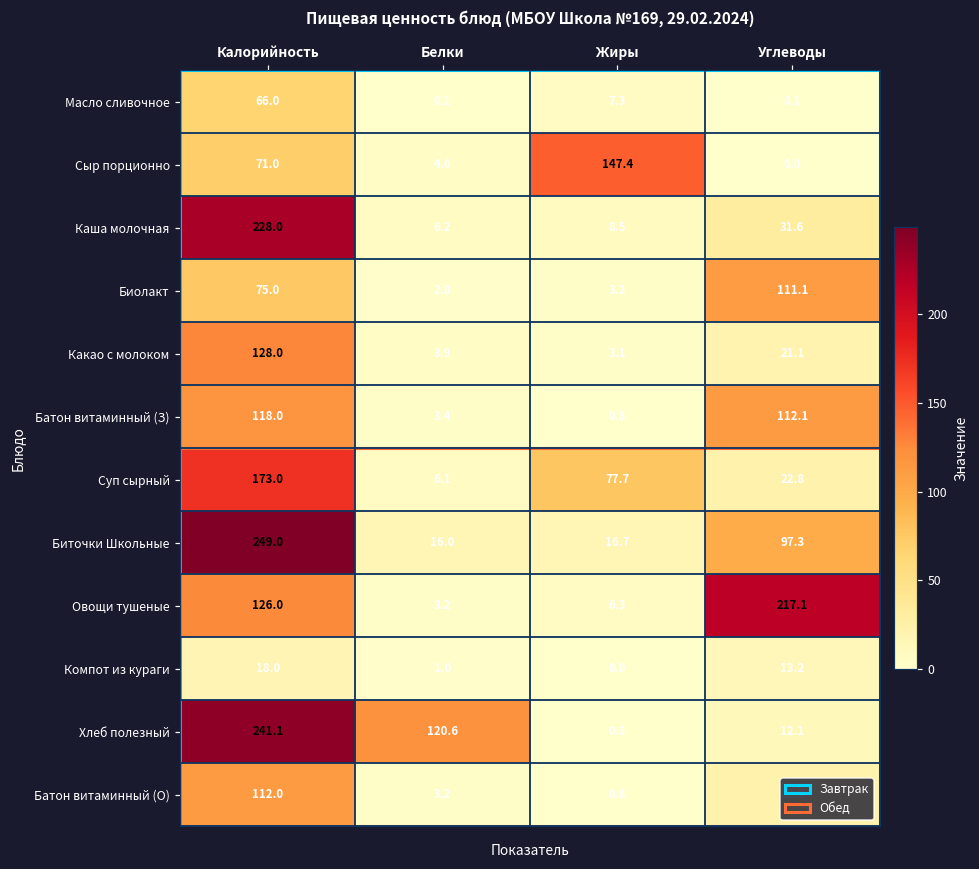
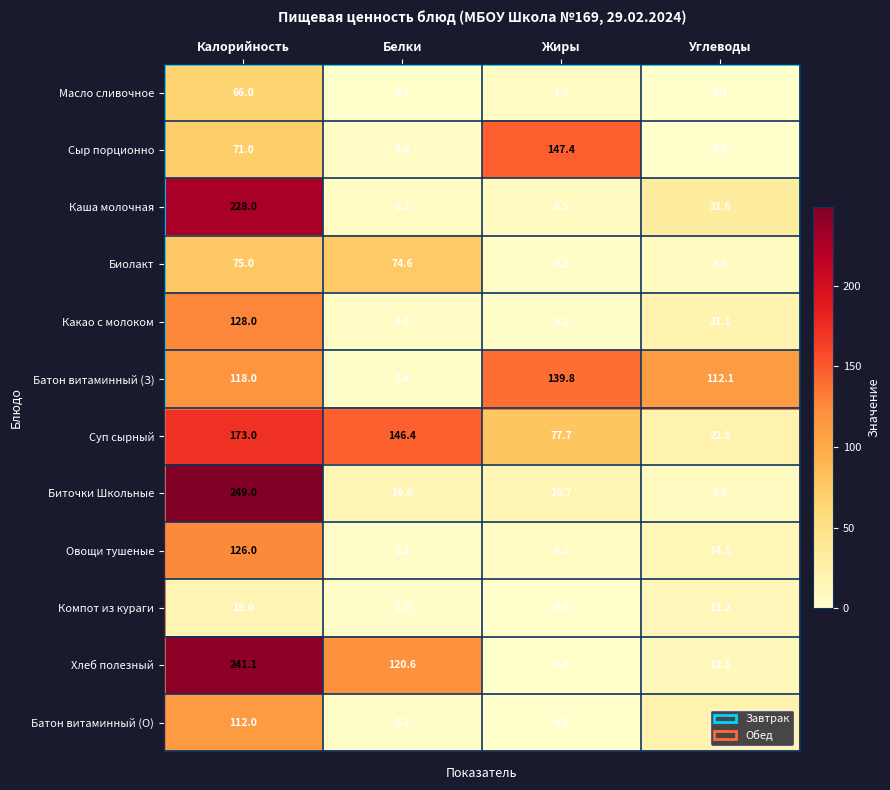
Биолакт, Белки: 2.8 -> 74.6
Биолакт, Углеводы: 111.1 -> 8.0
Батон витаминный (З), Жиры: 0.8 -> 139.8
Суп сырный, Белки: 6.1 -> 146.4
Биточки Школьные, Углеводы: 97.3 -> 8.6
Овощи тушеные, Углеводы: 217.1 -> 14.1
